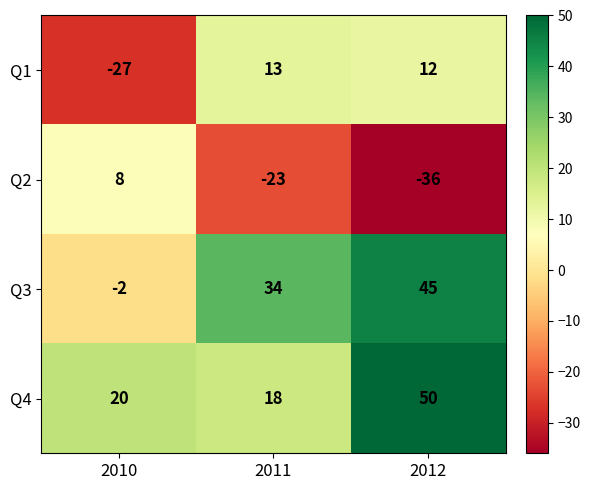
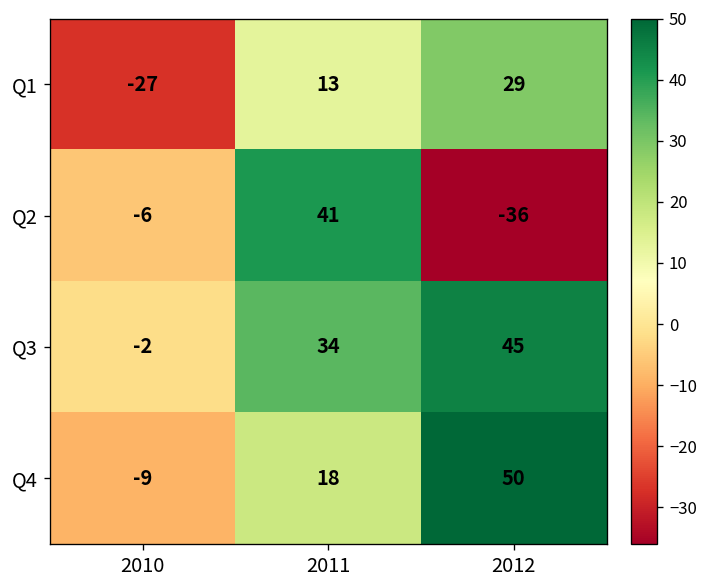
Q1, 2012: 12 -> 29
Q2, 2010: 8 -> -6
Q2, 2011: -23 -> 41
Q4, 2010: 20 -> -9
